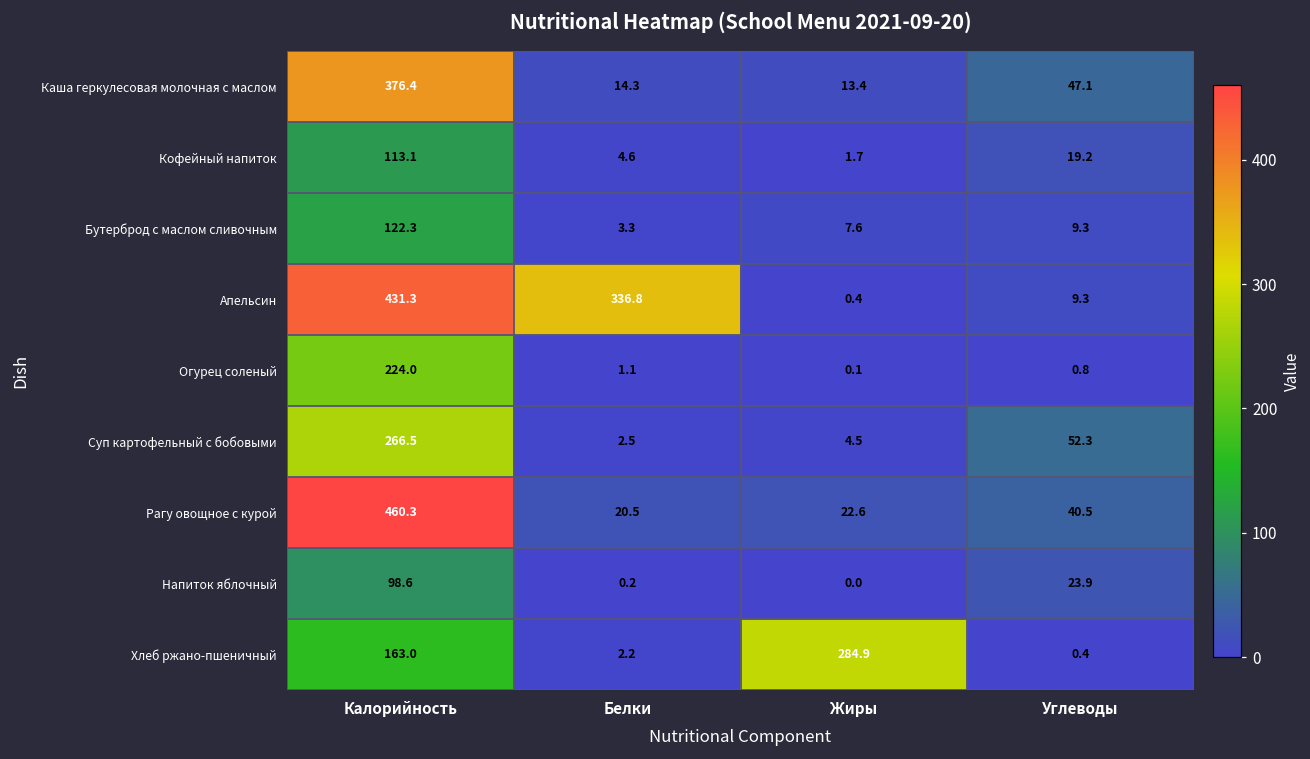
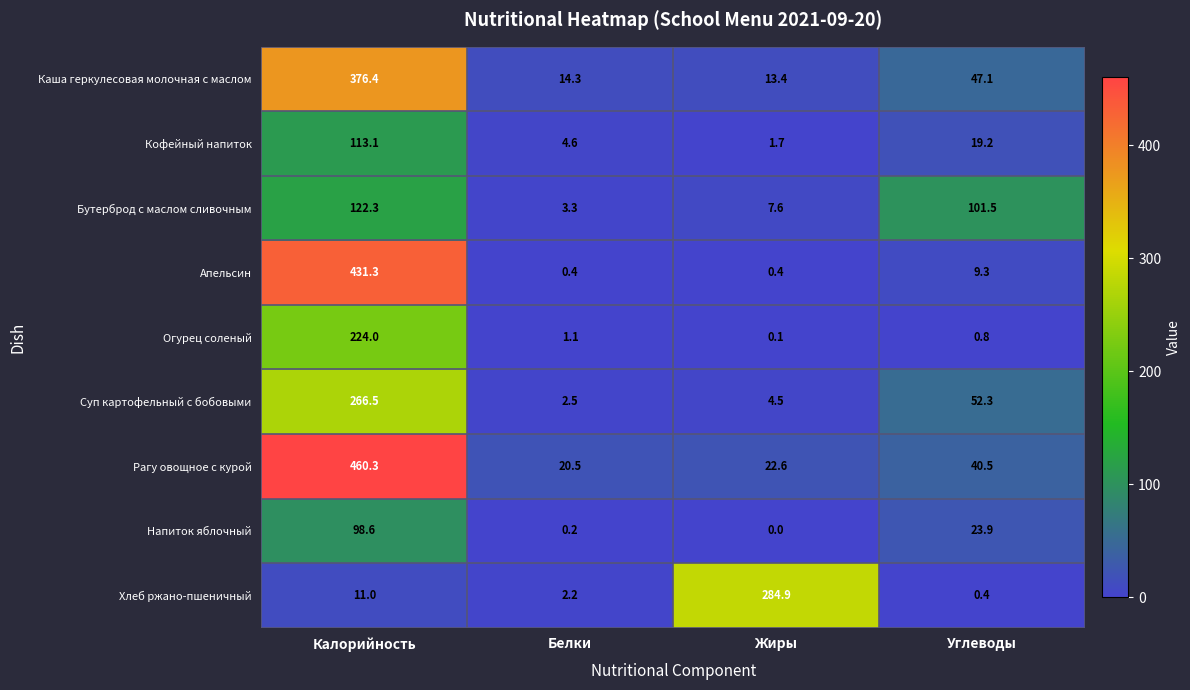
Бутерброд с маслом сливочным, Углеводы: 9.3 -> 101.5
Апельсин, Белки: 336.8 -> 0.4
Хлеб ржано-пшеничный, Калорийность: 163.0 -> 11.0
